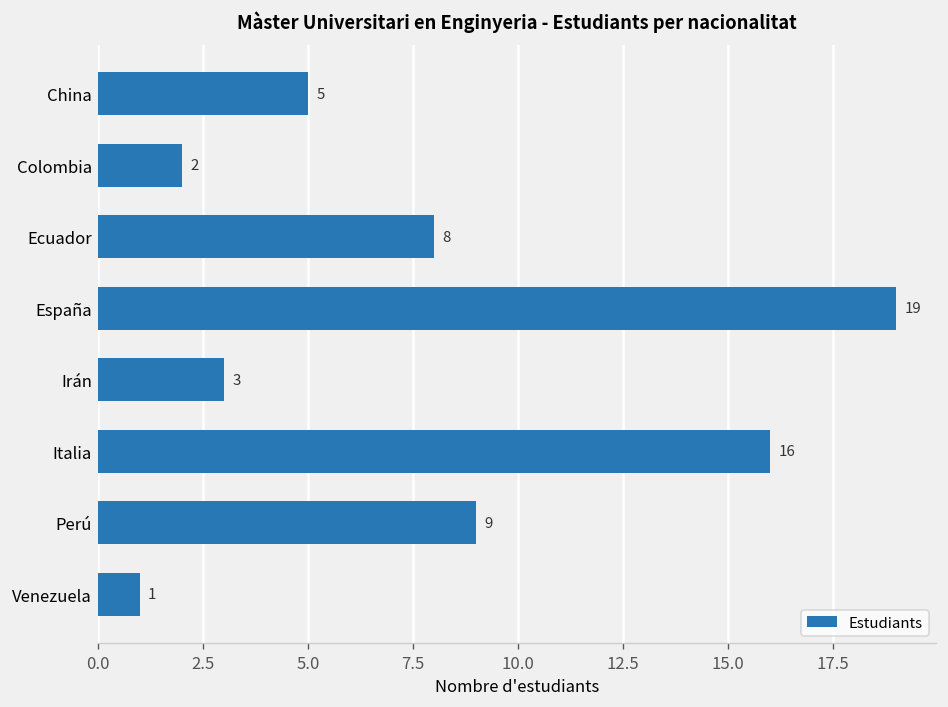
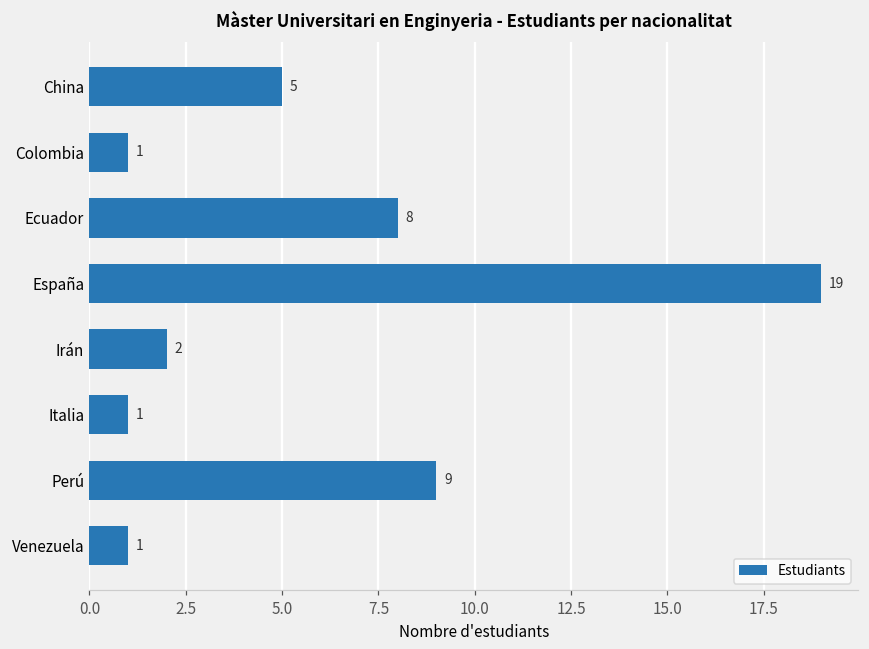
Colombia: 2 -> 1
Irán: 3 -> 2
Italia: 16 -> 1
